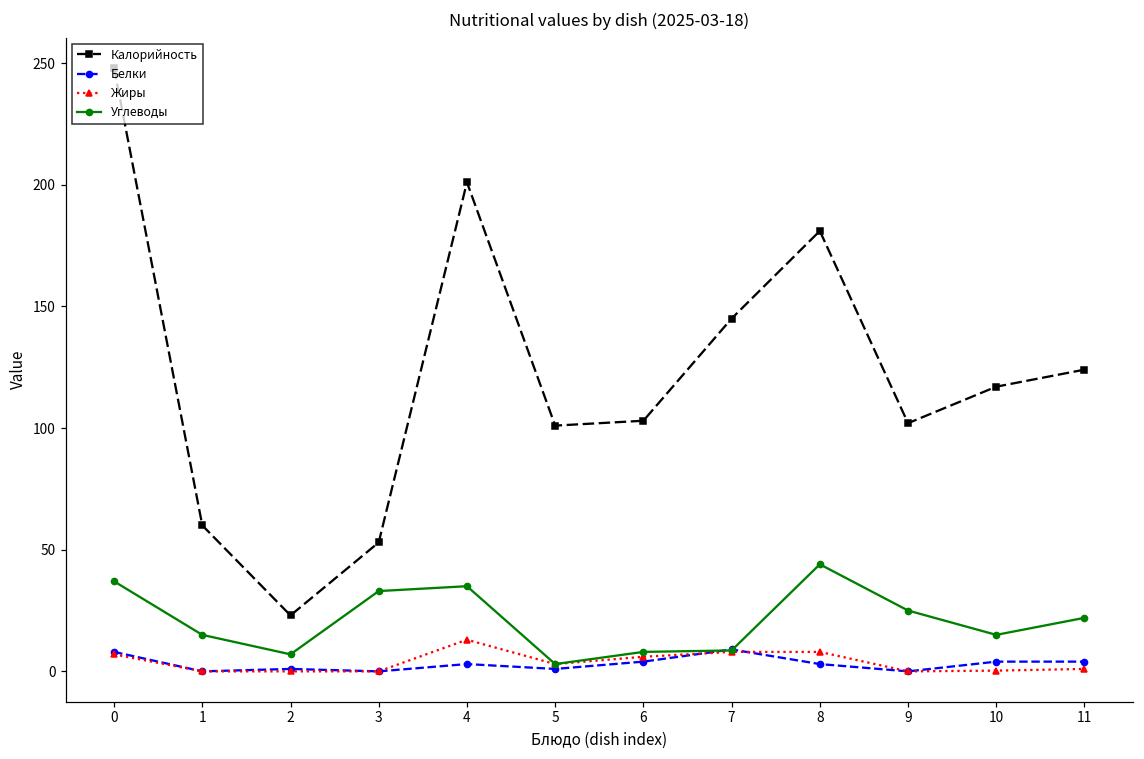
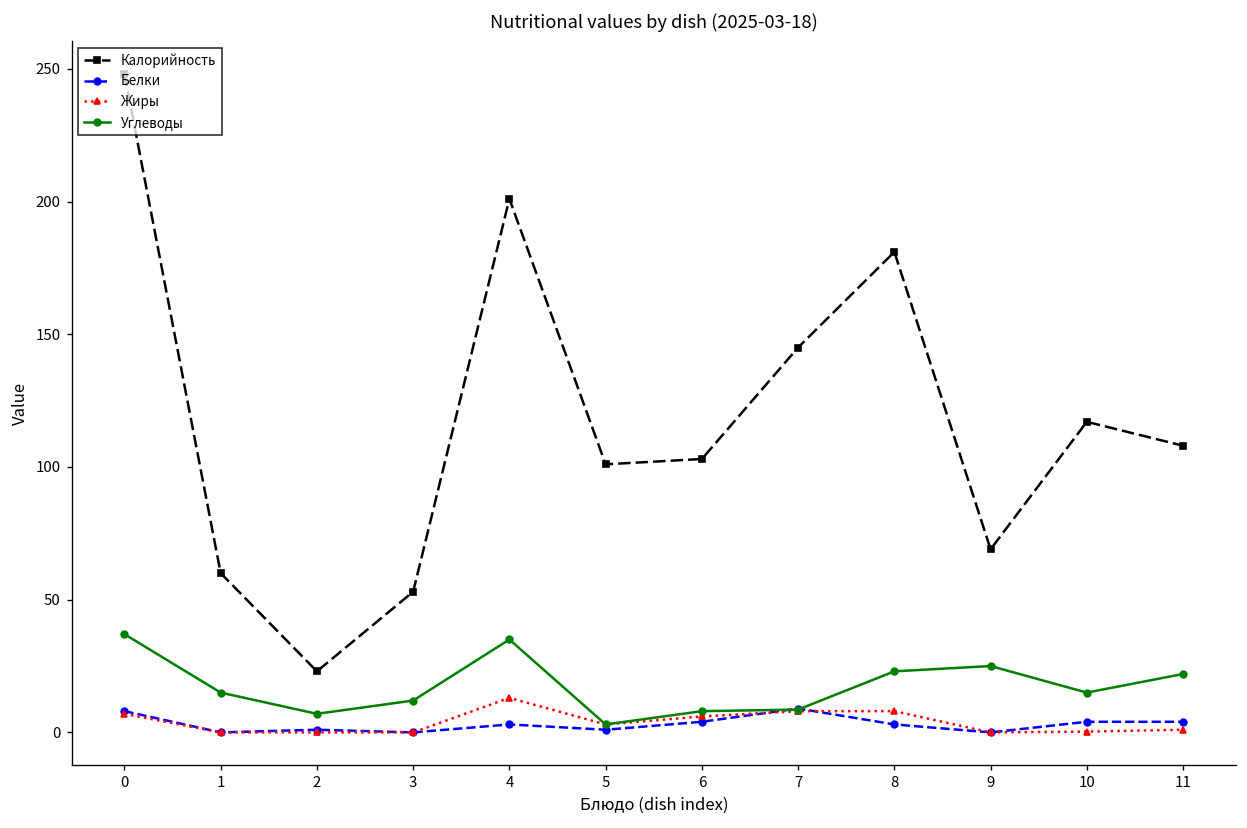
Углеводы, 3: 33 -> 12
Углеводы, 8: 44 -> 23
Калорийность, 9: 102 -> 69
Калорийность, 11: 124 -> 108
